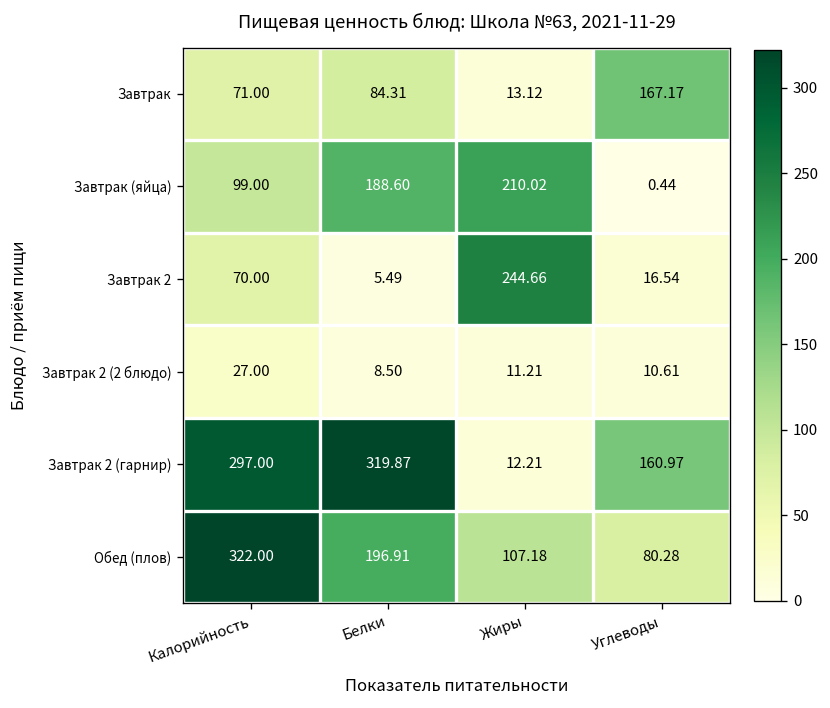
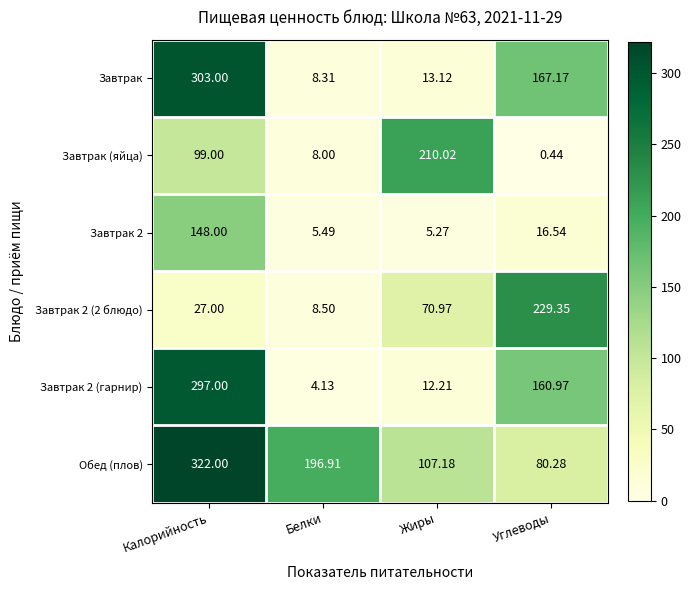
Завтрак, Калорийность: 71.00 -> 303.00
Завтрак, Белки: 84.31 -> 8.31
Завтрак (яйца), Белки: 188.60 -> 8.00
Завтрак 2, Калорийность: 70.00 -> 148.00
Завтрак 2, Жиры: 244.66 -> 5.27
Завтрак 2 (2 блюдо), Жиры: 11.21 -> 70.97
Завтрак 2 (2 блюдо), Углеводы: 10.61 -> 229.35
Завтрак 2 (гарнир), Белки: 319.87 -> 4.13
